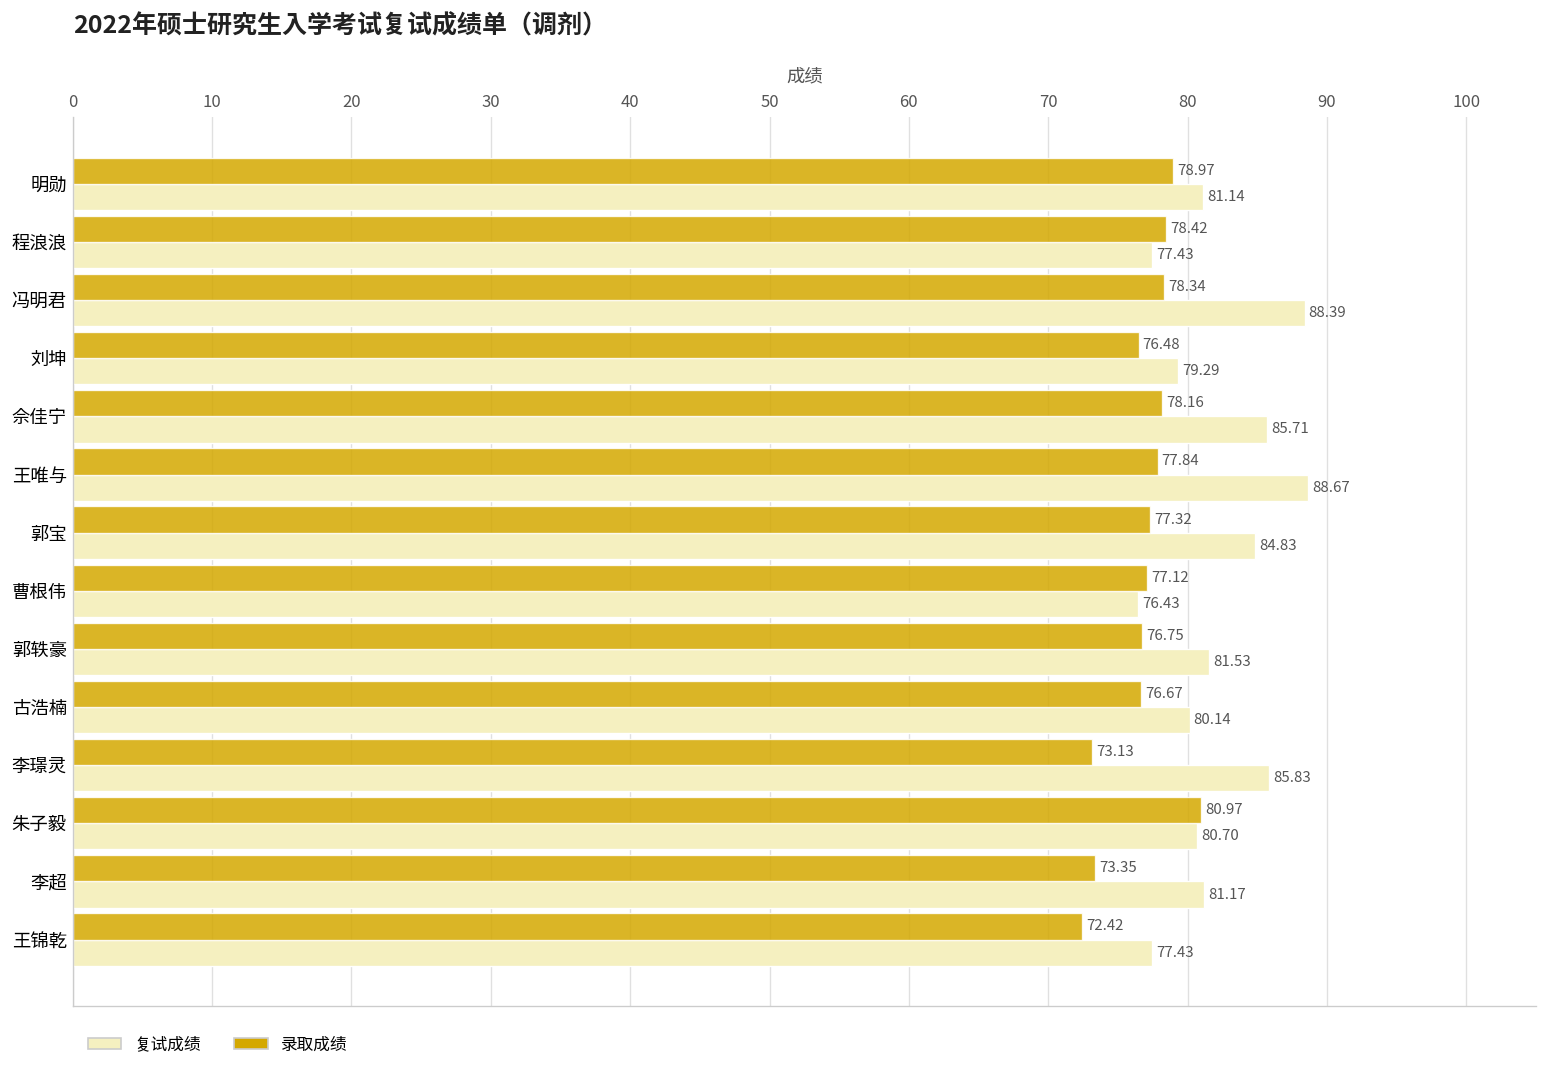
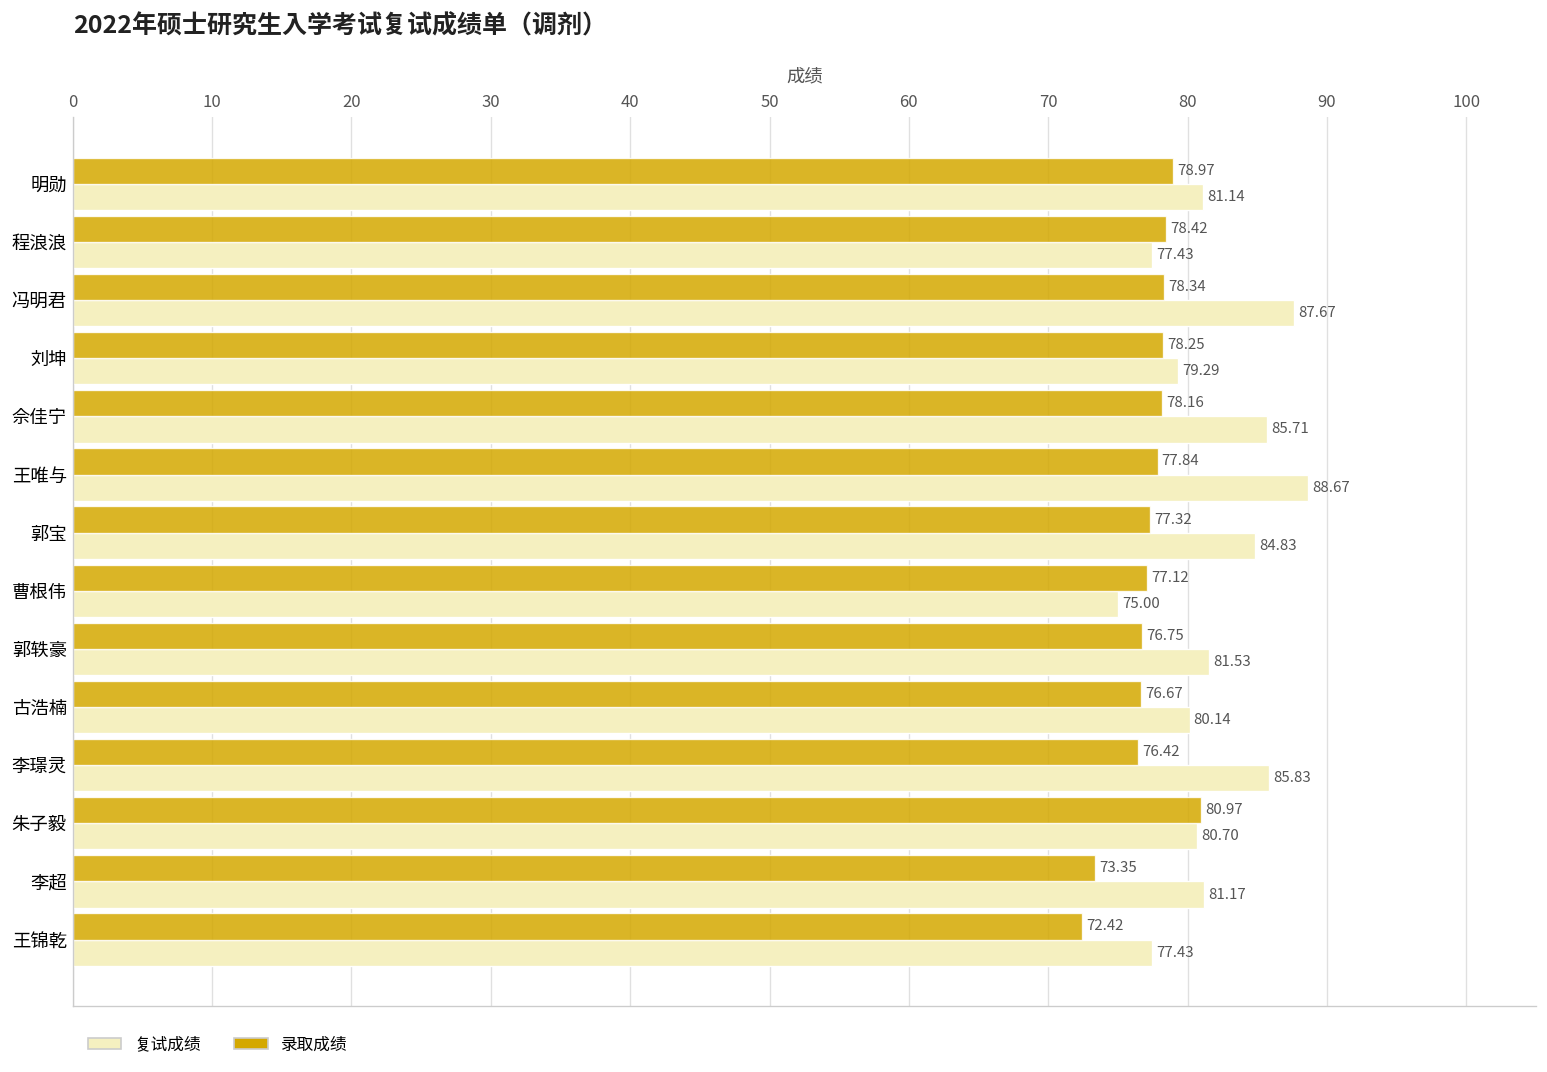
复试成绩, 冯明君: 88.39 -> 87.67
录取成绩, 刘坤: 76.48 -> 78.25
复试成绩, 曹根伟: 76.43 -> 75.00
录取成绩, 李璟灵: 73.13 -> 76.42
